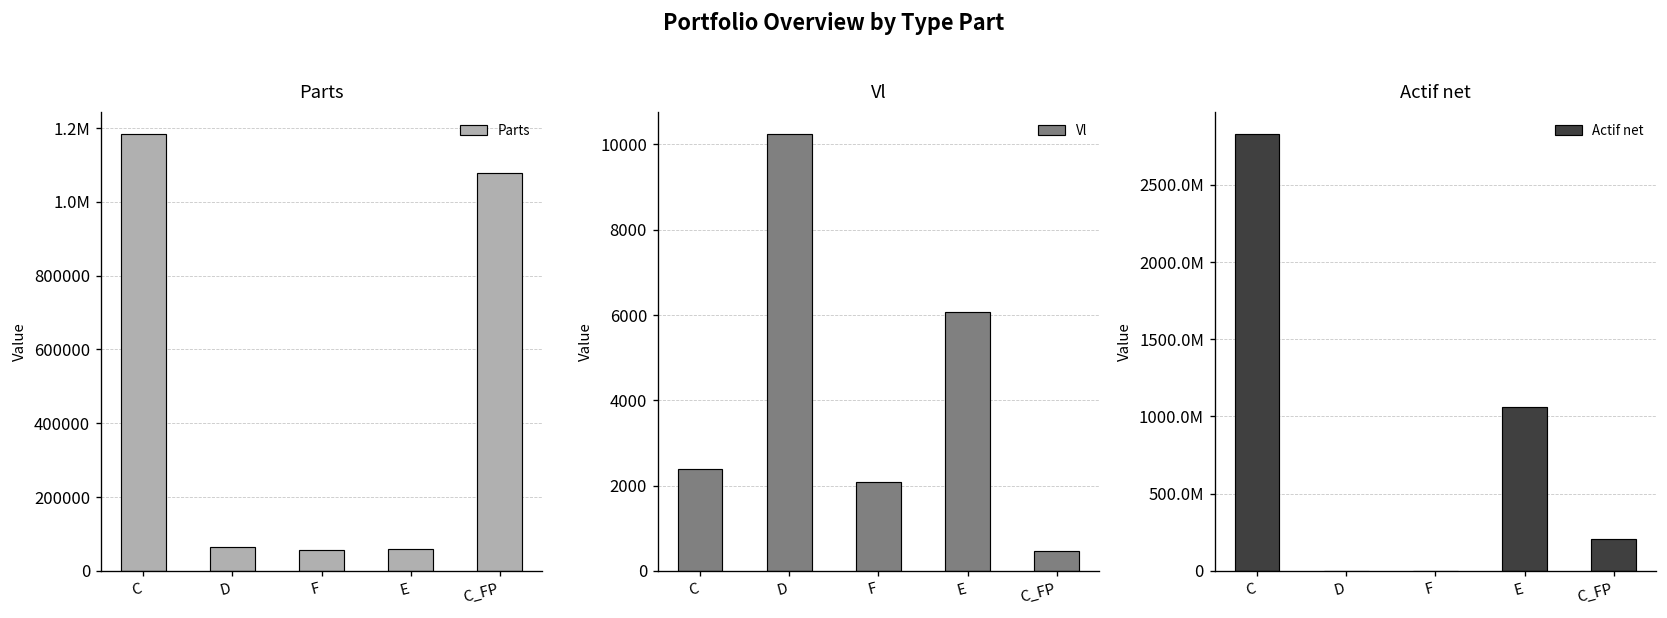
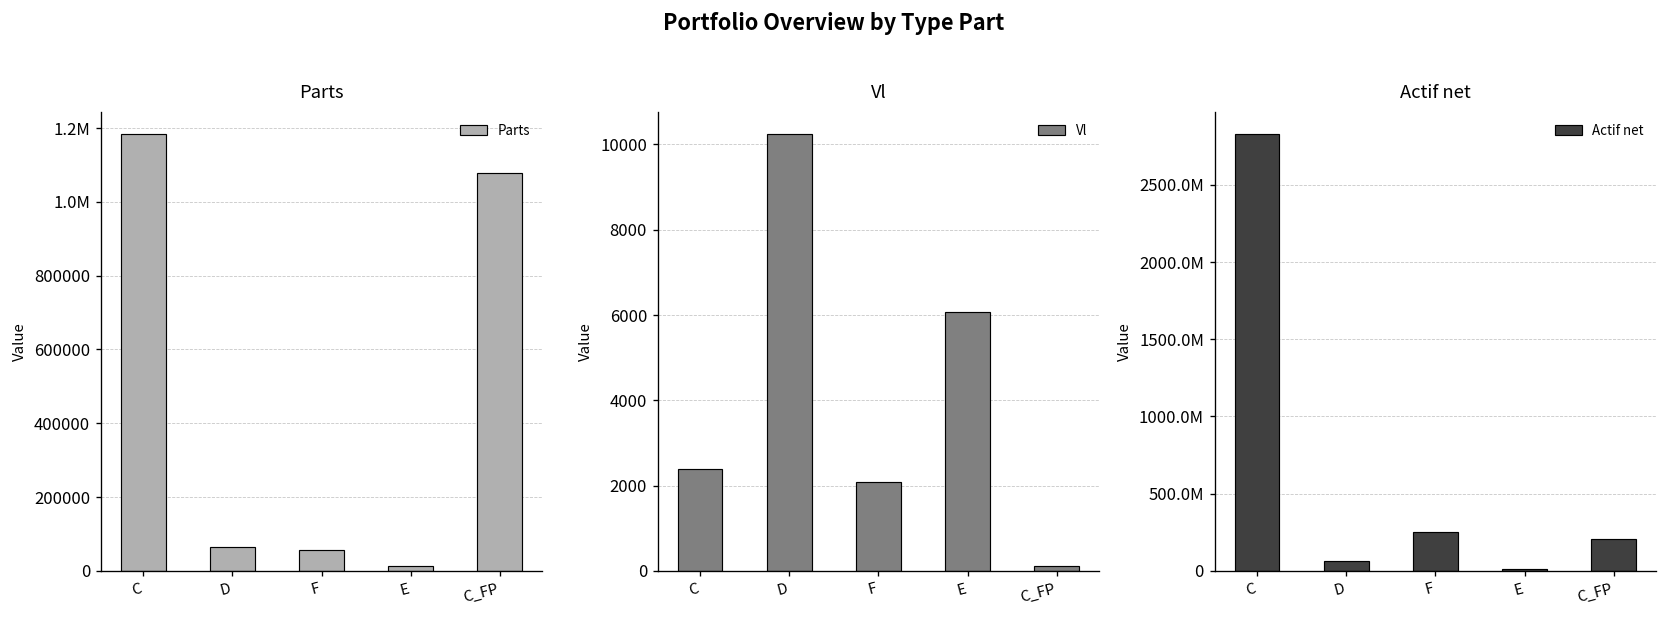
Parts, E: 60000 -> 10000
Vl, C_FP: 500 -> 100
Actif net, D: 0 -> 70000000
Actif net, F: 0 -> 250000000
Actif net, E: 1060000000 -> 10000000
